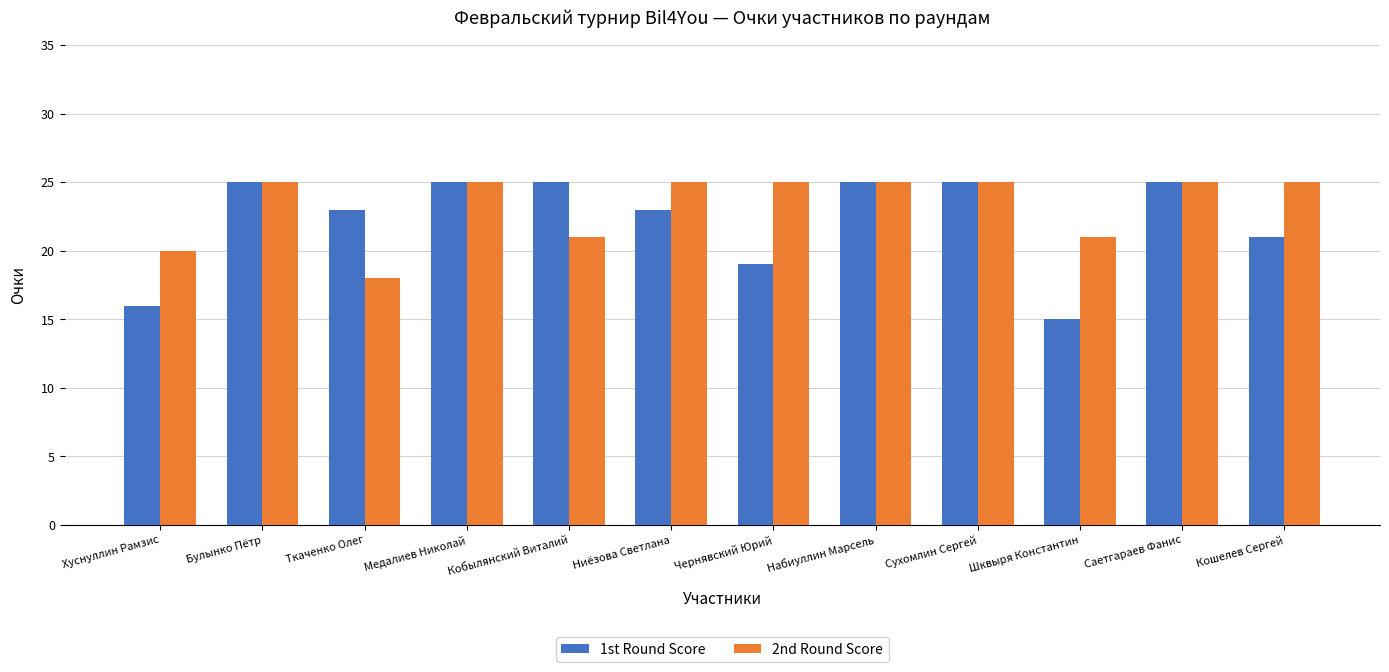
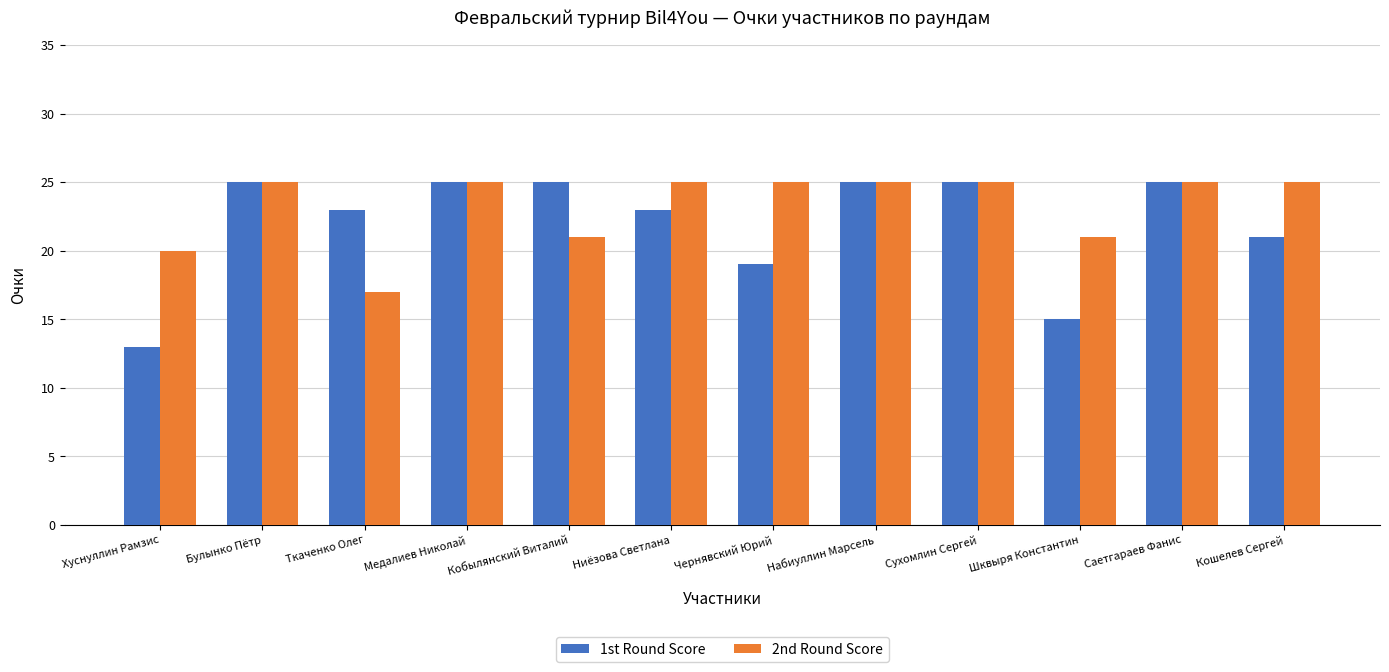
1st Round Score, Хуснуллин Рамзис: 16 -> 13
2nd Round Score, Ткаченко Олег: 18 -> 17
